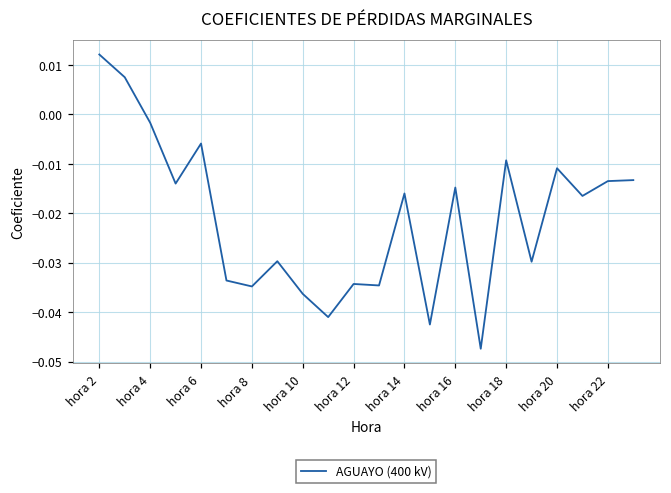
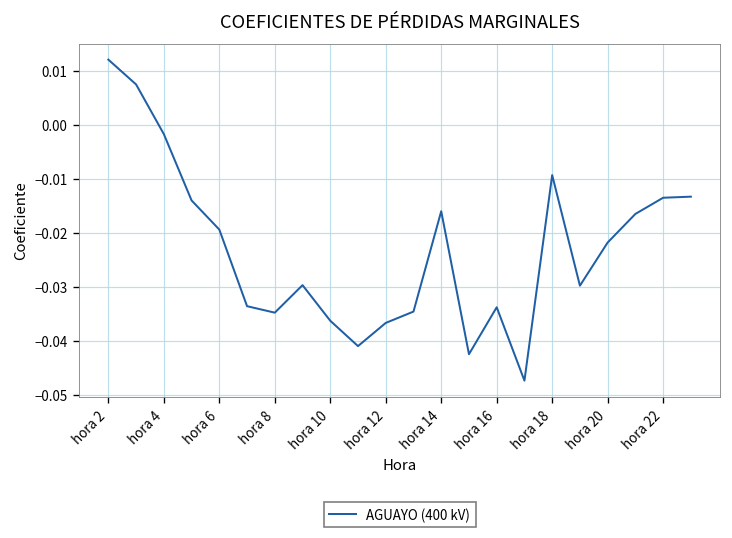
hora 6: -0.006 -> -0.019
hora 12: -0.034 -> -0.037
hora 16: -0.015 -> -0.034
hora 20: -0.011 -> -0.022
